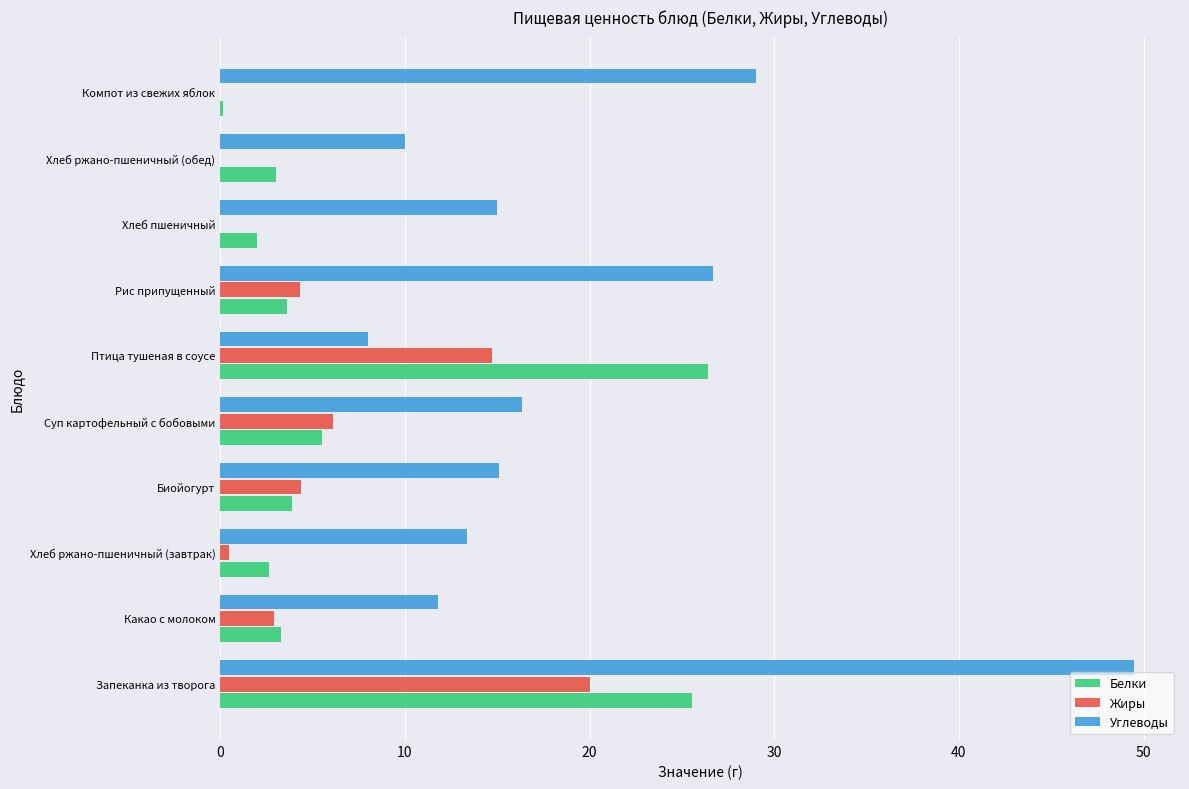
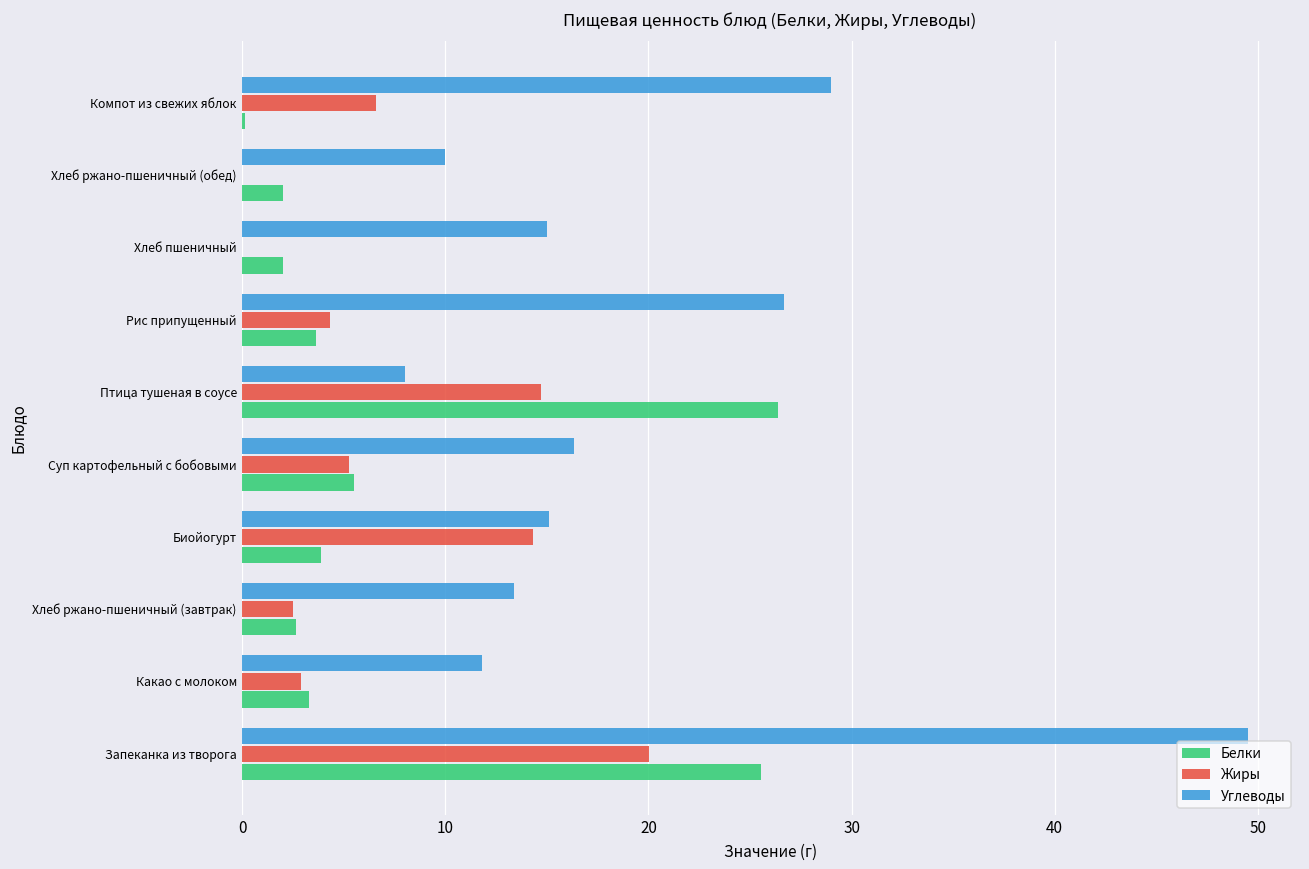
Жиры, Компот из свежих яблок: 0.0 -> 6.6
Белки, Хлеб ржано-пшеничный (обед): 3 -> 2
Жиры, Суп картофельный с бобовыми: 6.1 -> 5.3
Жиры, Биойогурт: 4.4 -> 14.3
Жиры, Хлеб ржано-пшеничный (завтрак): 0.5 -> 2.5
